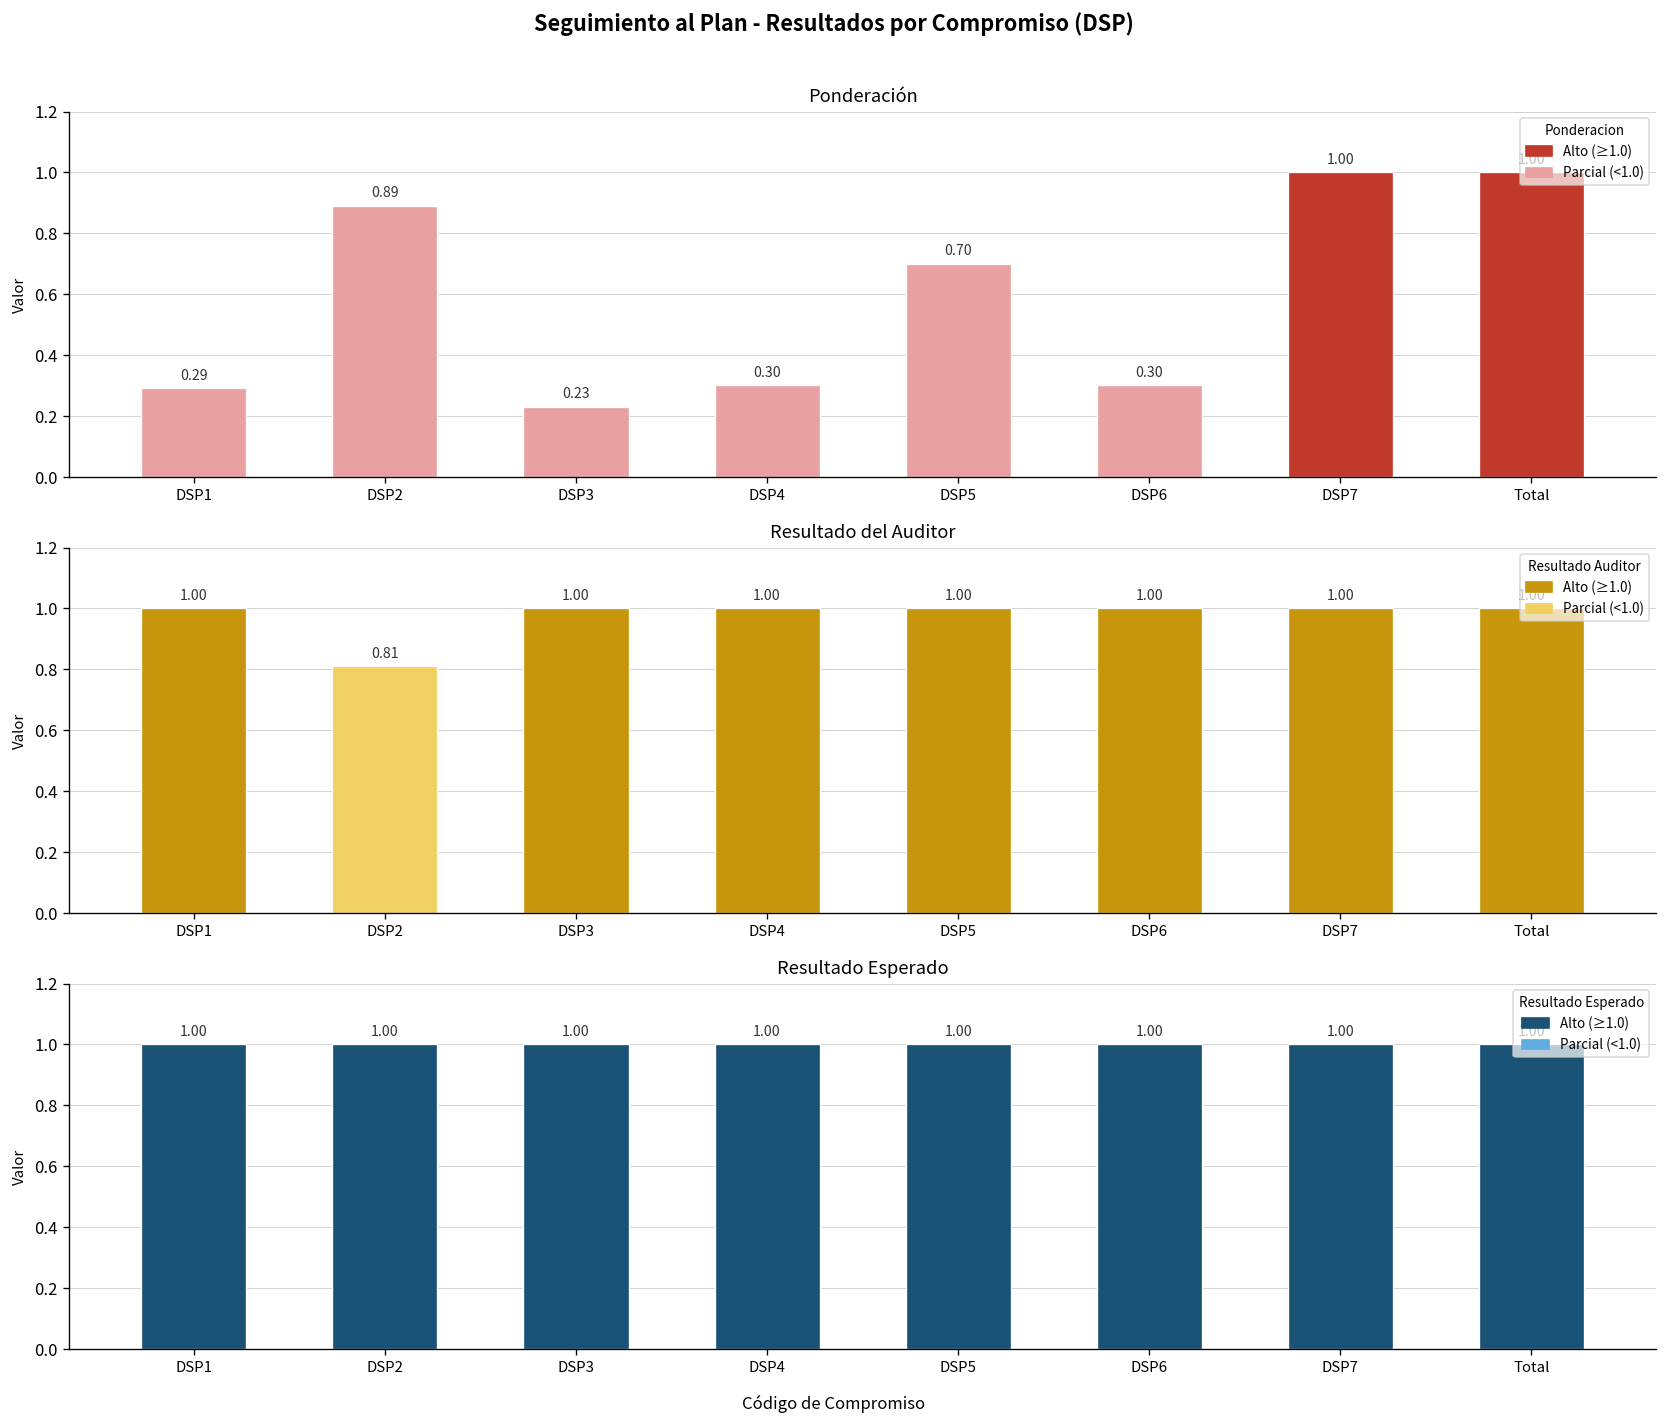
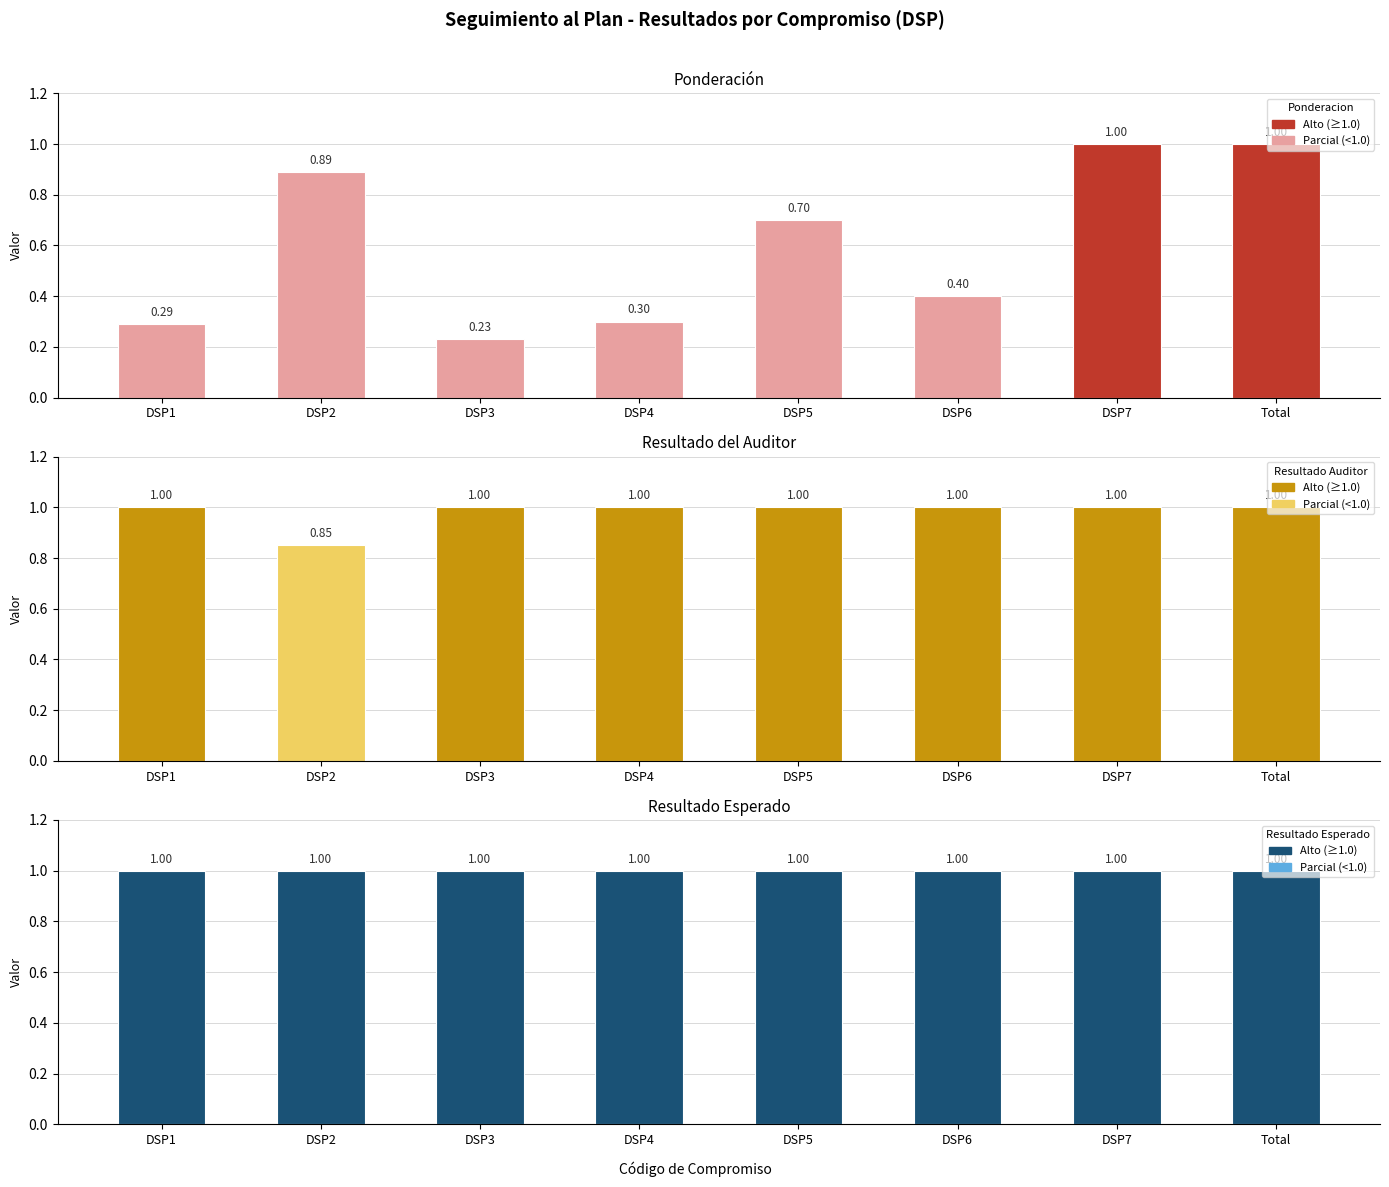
Ponderación, DSP6: 0.30 -> 0.40
Resultado del Auditor, DSP2: 0.81 -> 0.85
